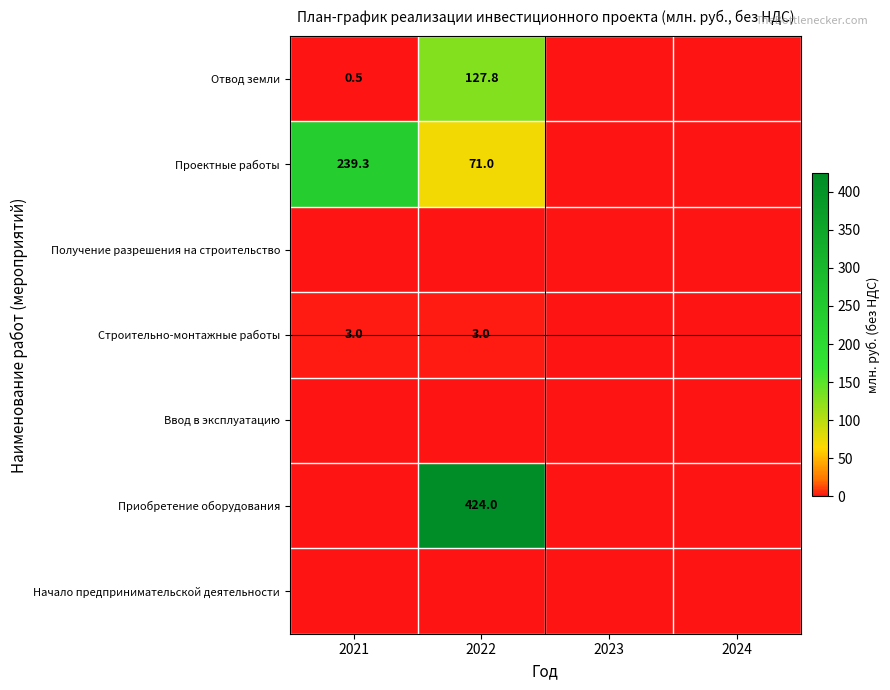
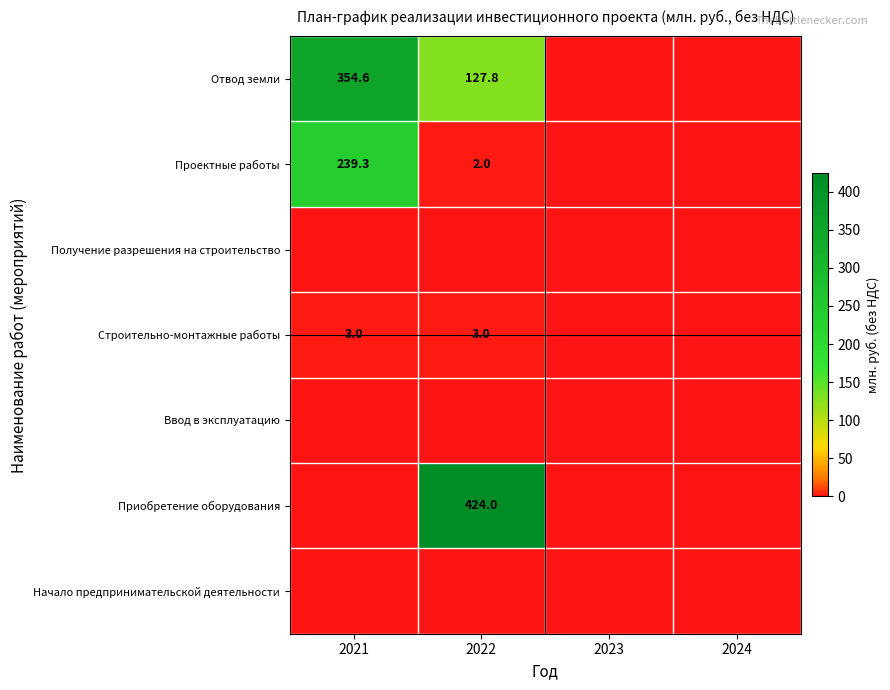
Отвод земли, 2021: 0.5 -> 354.6
Проектные работы, 2022: 71.0 -> 2.0
